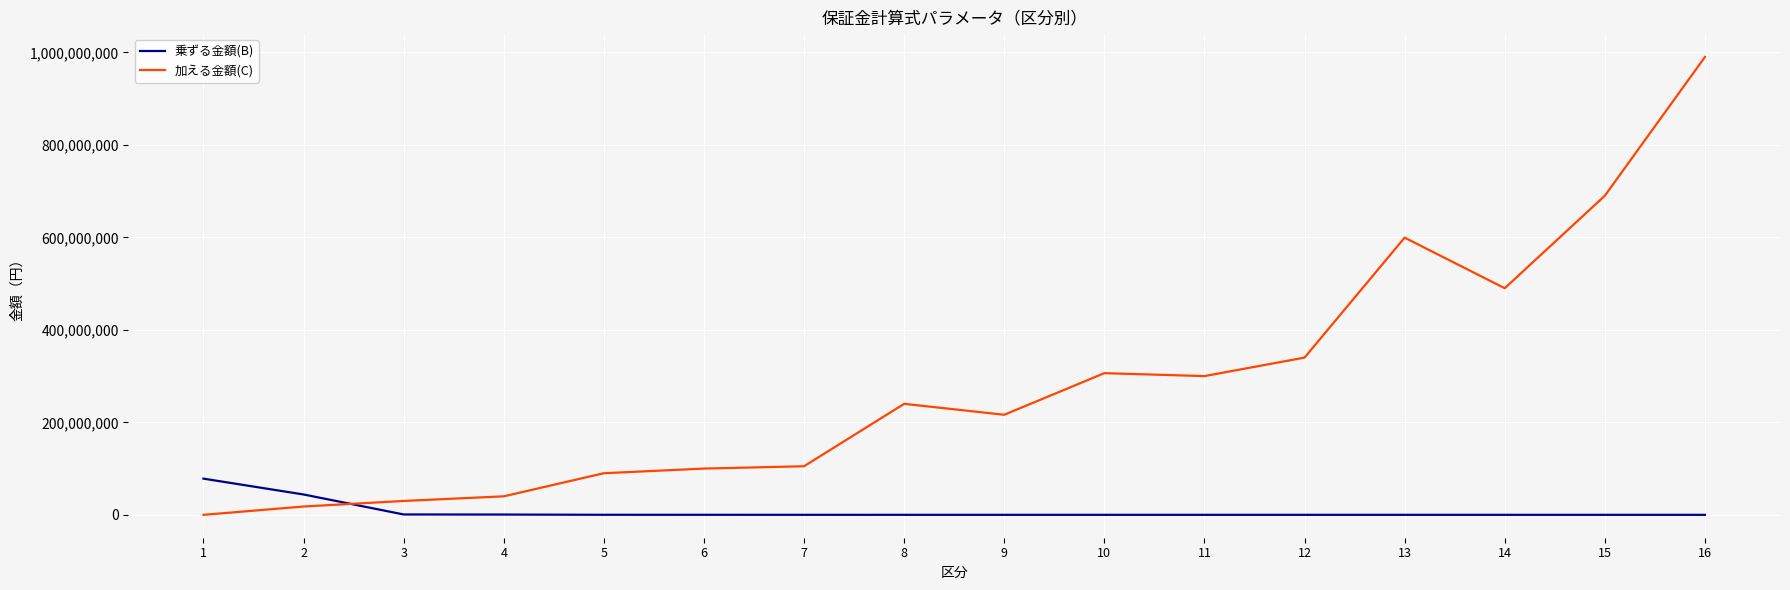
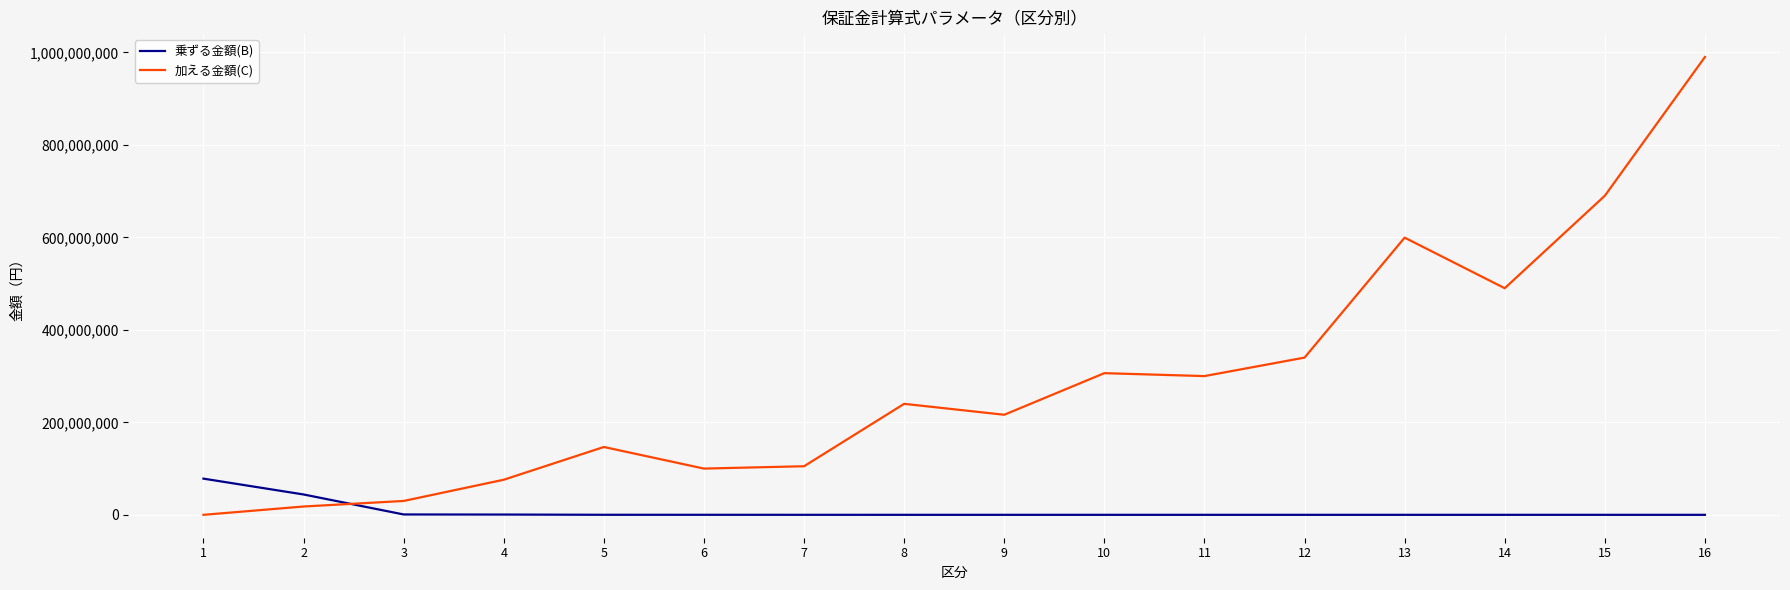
加える金額(C), 4: 40,000,000 -> 80,000,000
加える金額(C), 5: 90,000,000 -> 150,000,000
